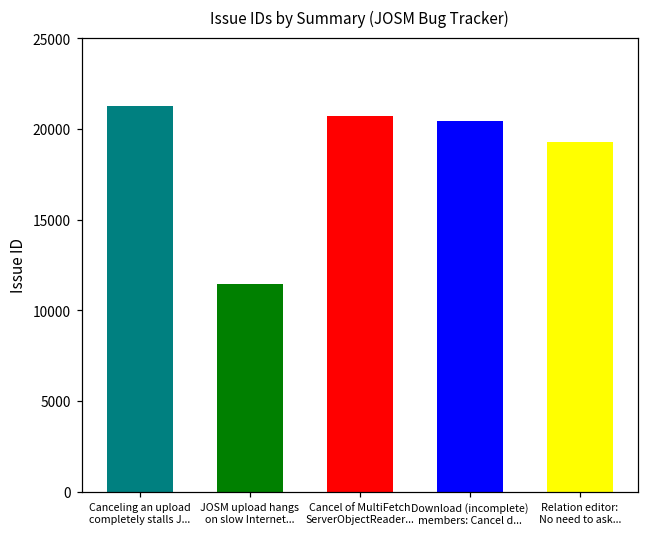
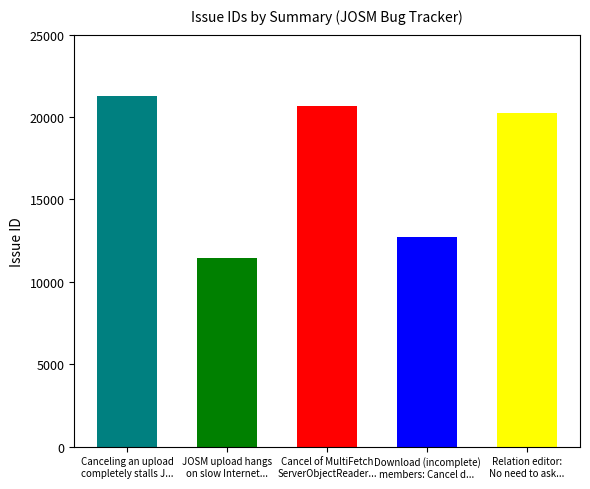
Download (incomplete) members: Cancel d...: 20400 -> 12700
Relation editor: No need to ask...: 19300 -> 20200
